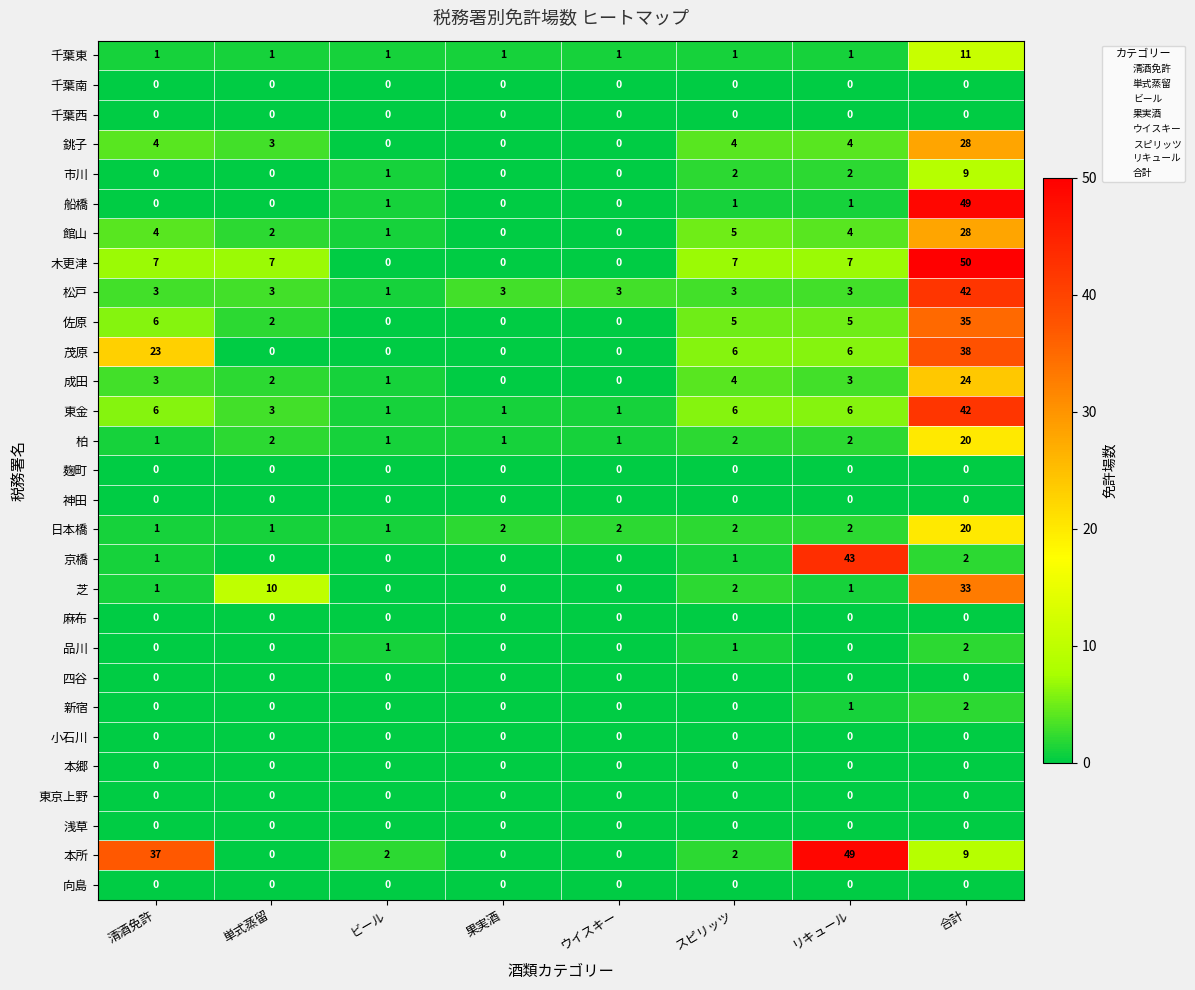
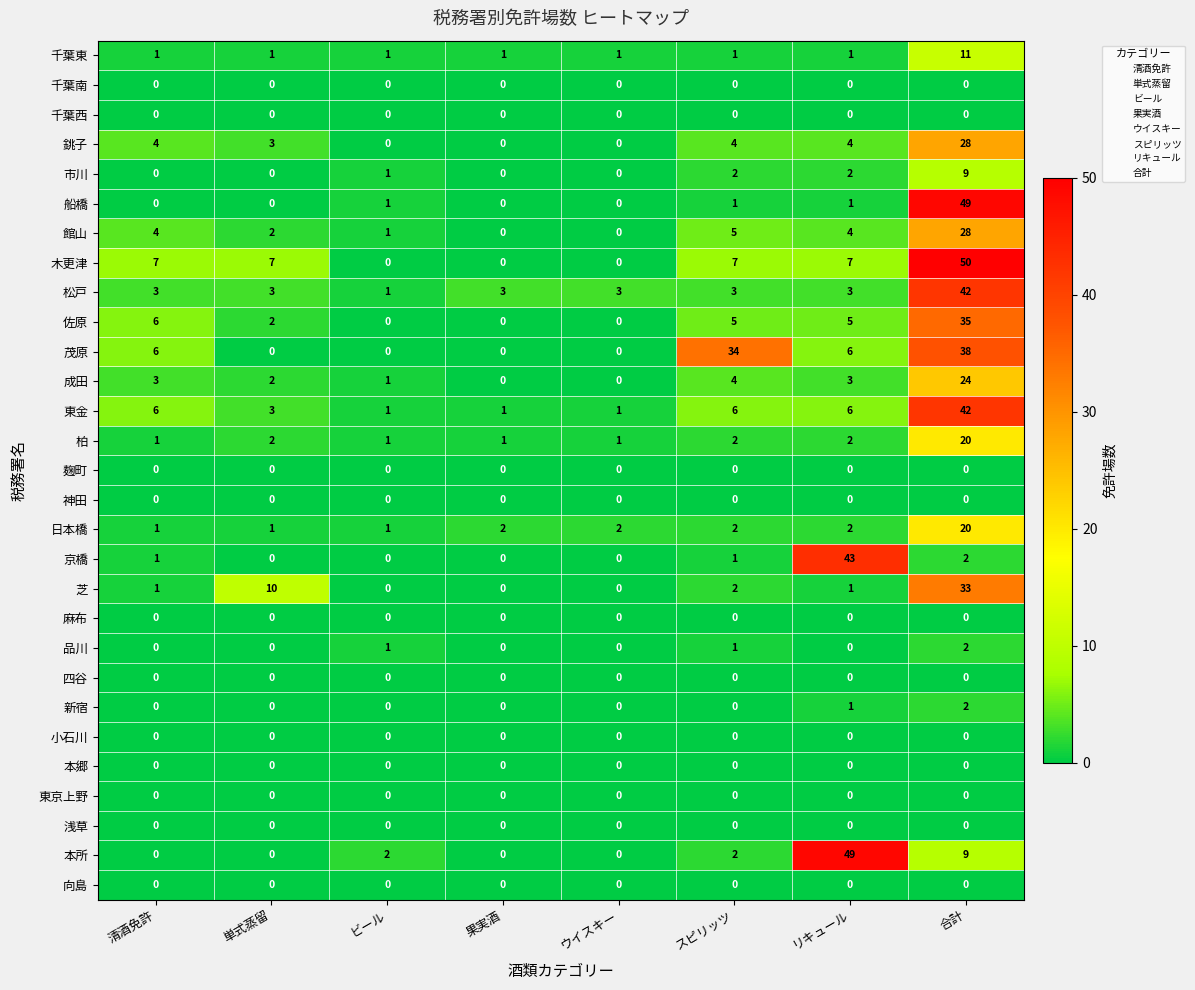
茂原, 清酒免許: 23 -> 6
茂原, スピリッツ: 6 -> 34
本所, 清酒免許: 37 -> 0
